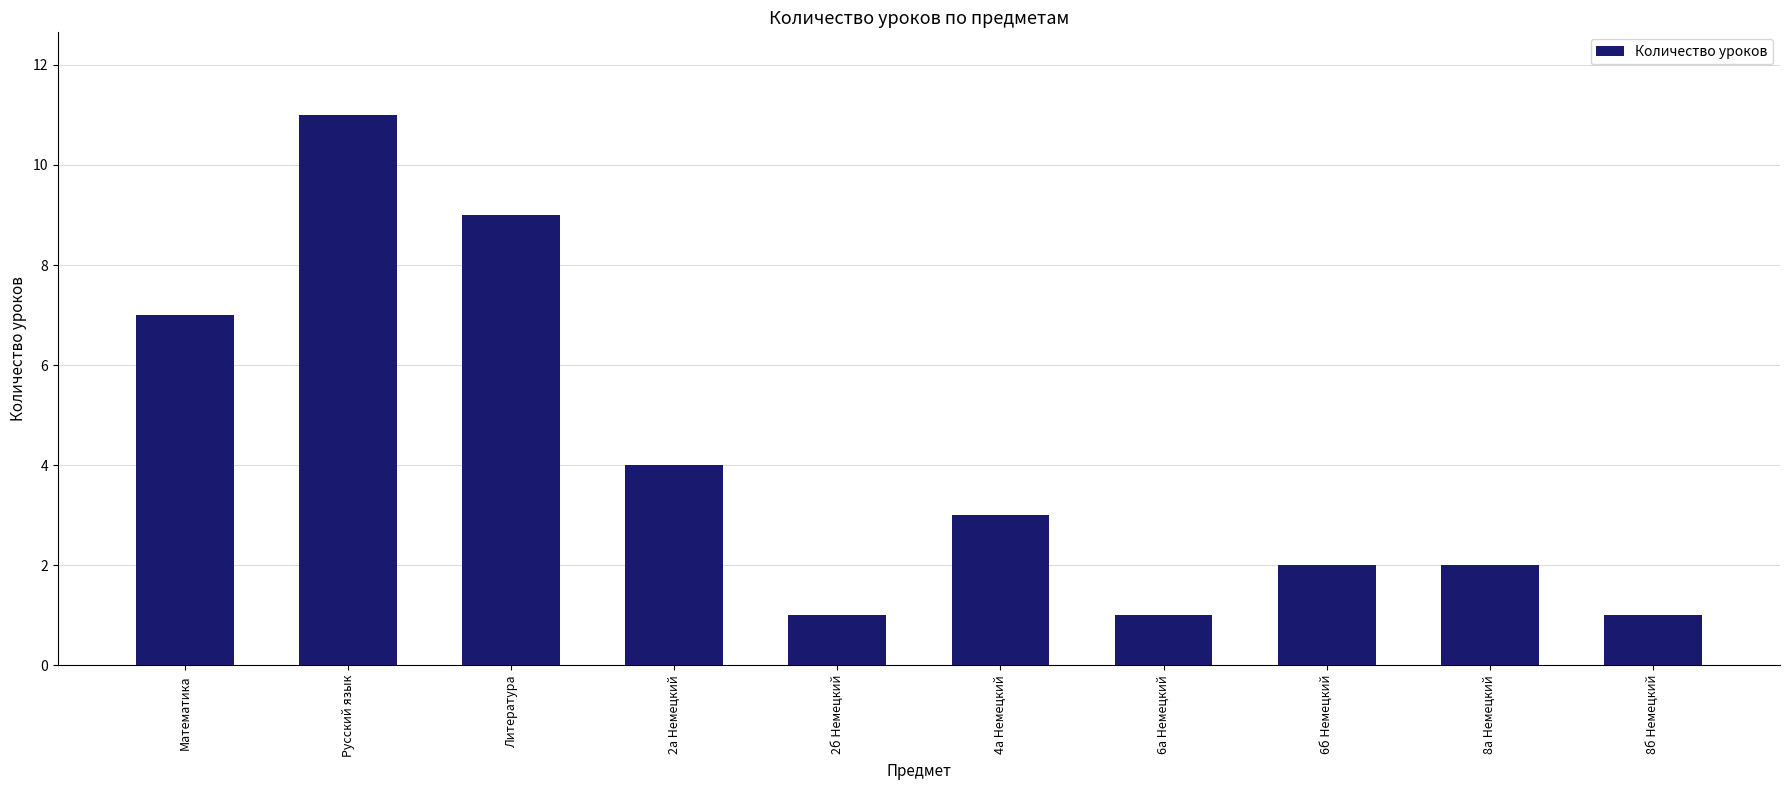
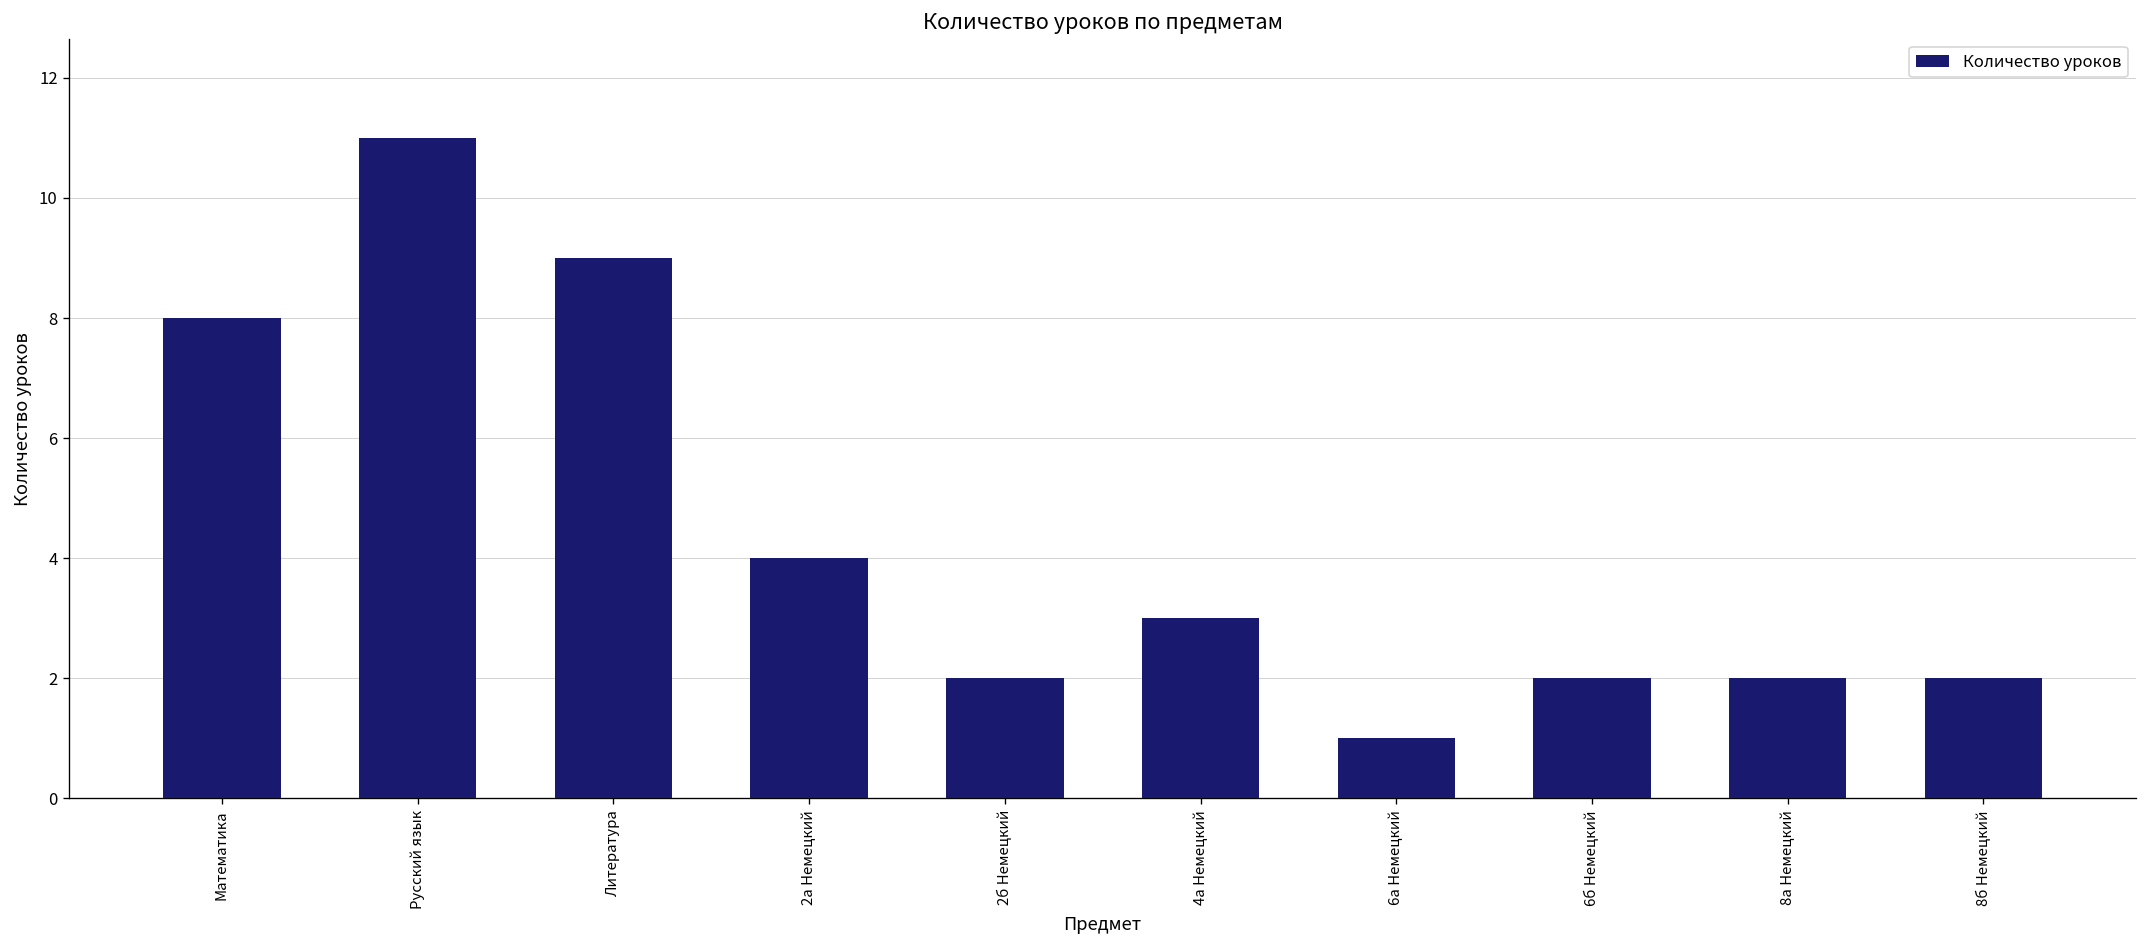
Математика: 7 -> 8
2б Немецкий: 1 -> 2
8б Немецкий: 1 -> 2
